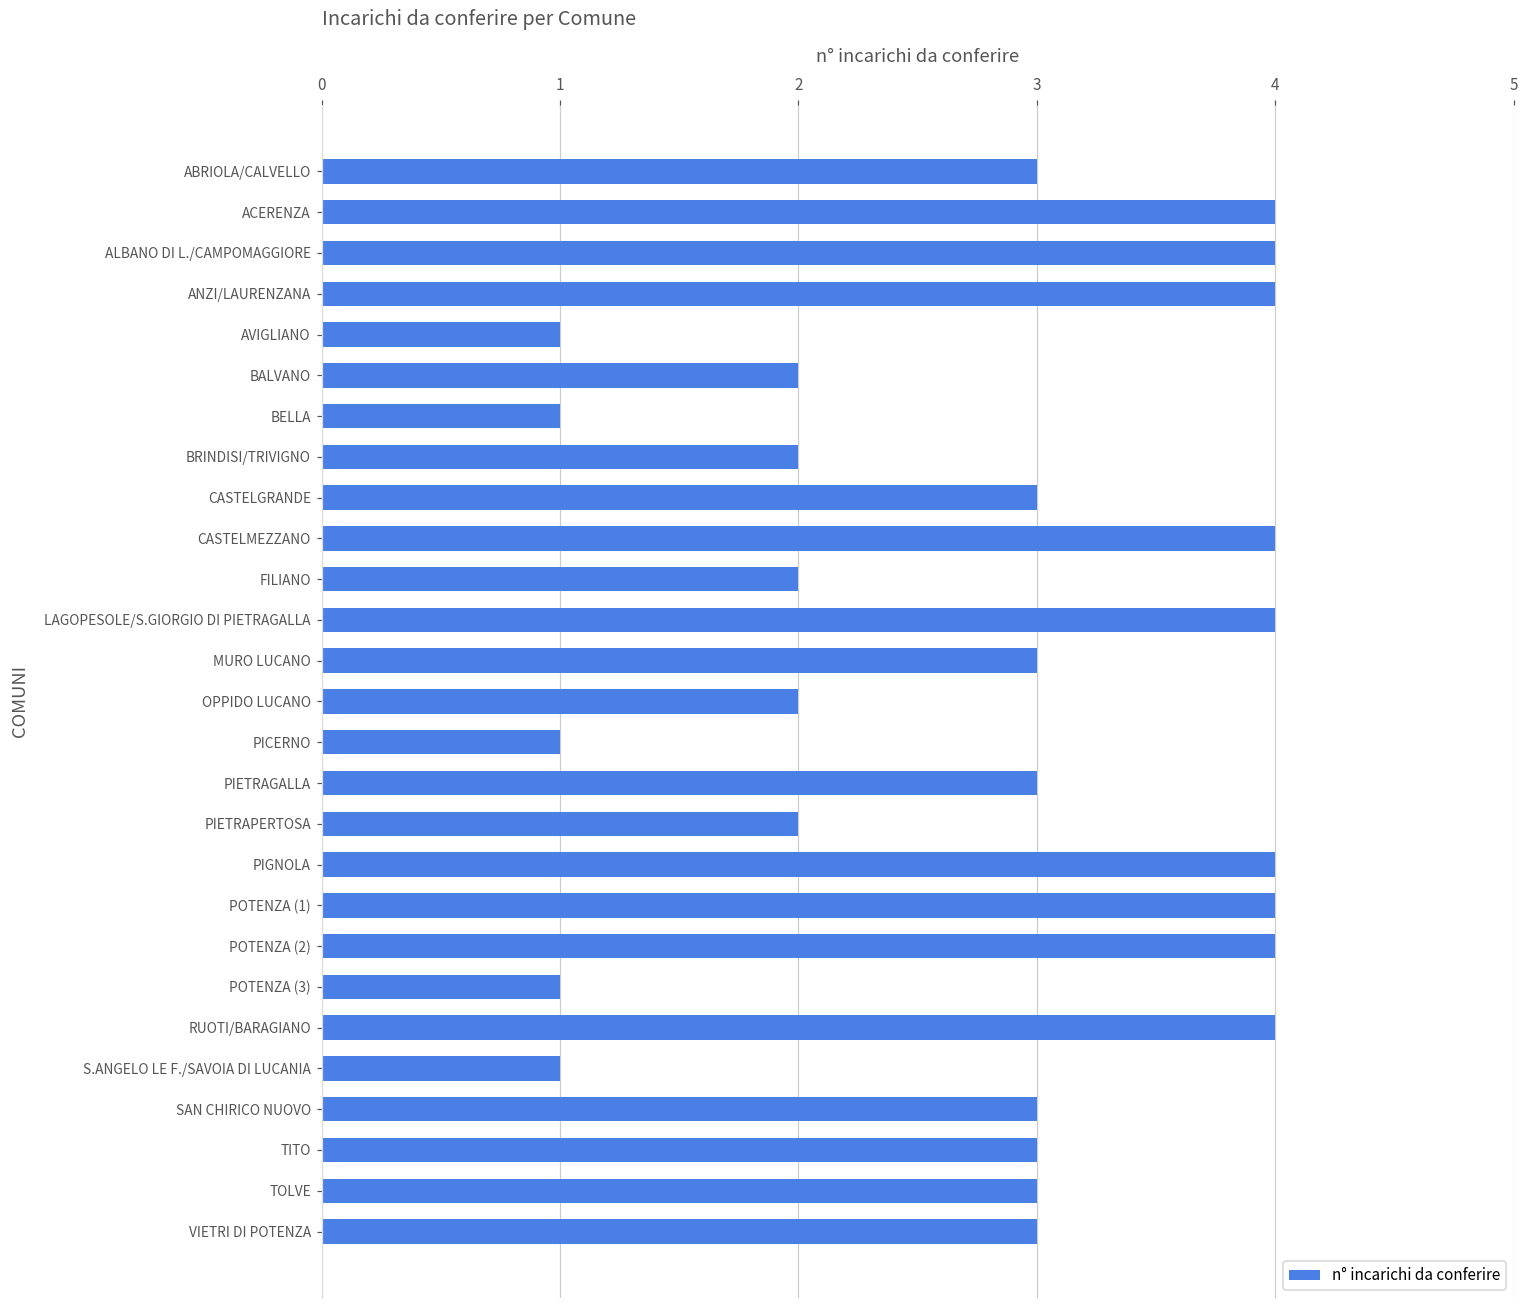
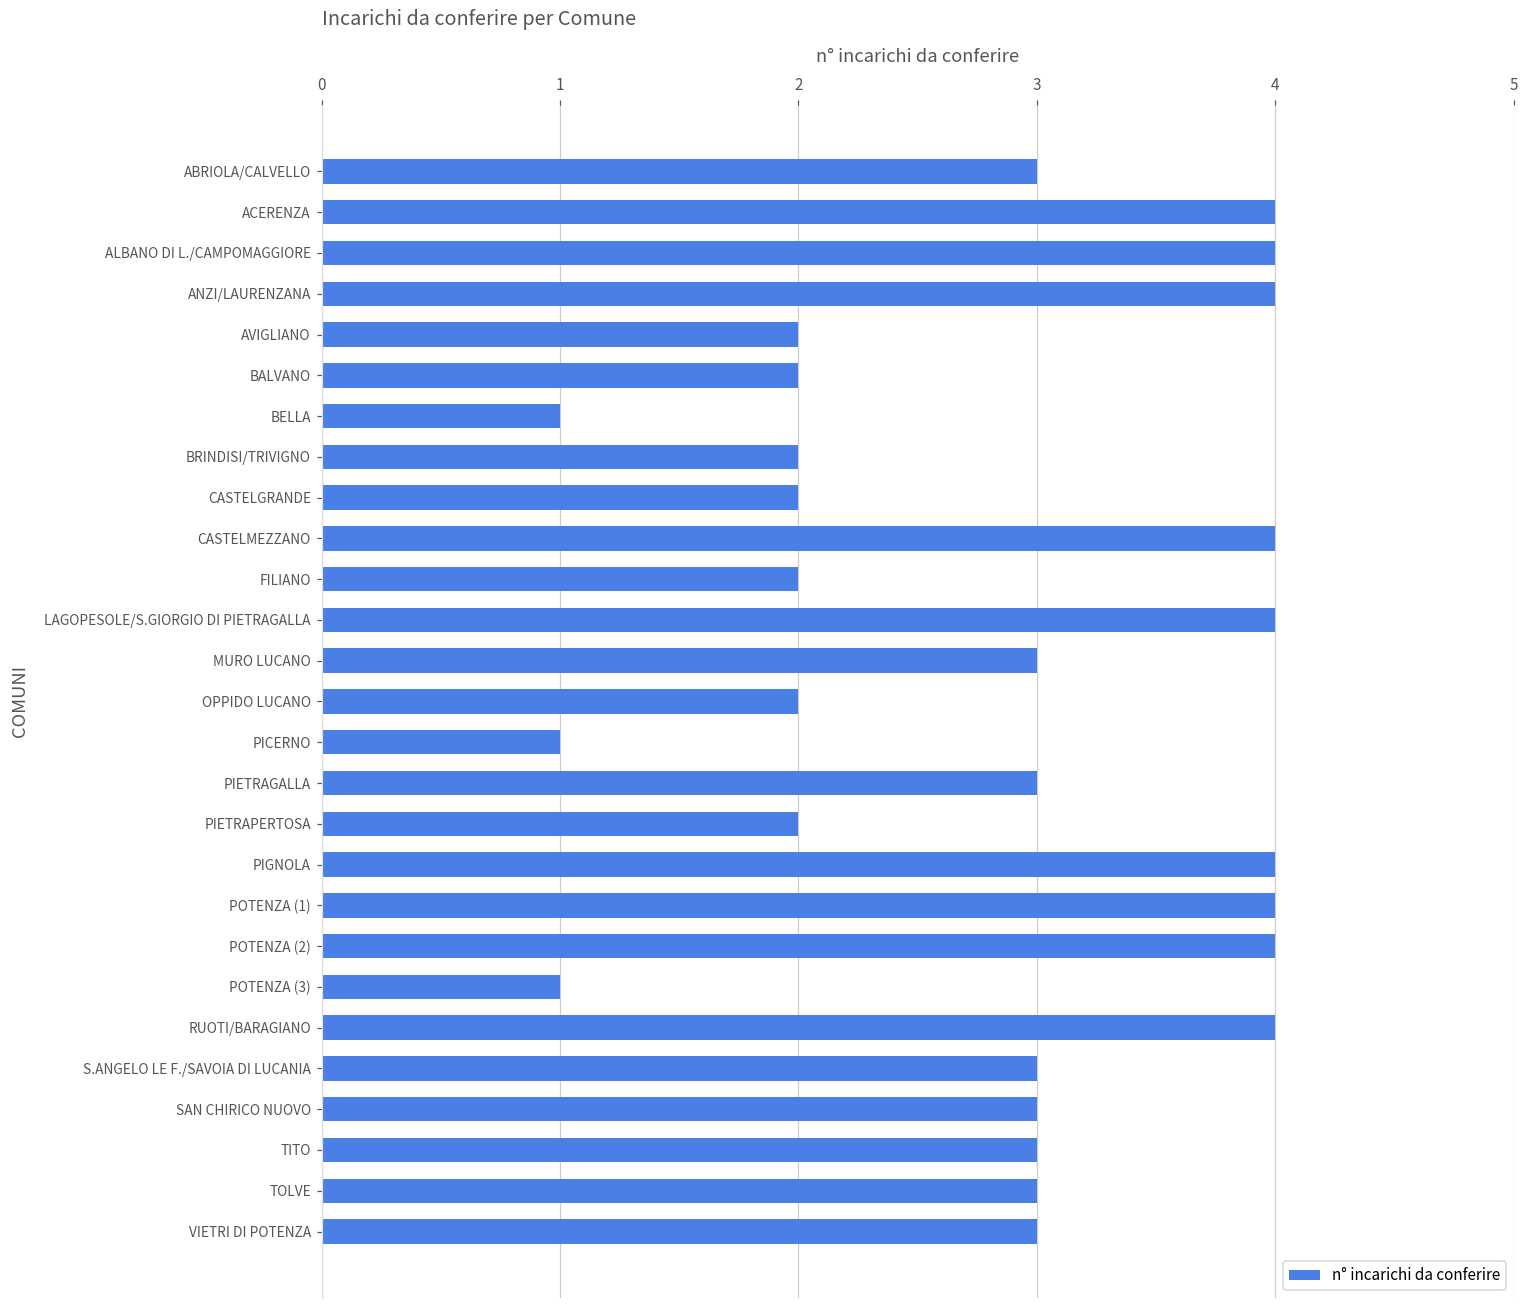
AVIGLIANO: 1 -> 2
CASTELGRANDE: 3 -> 2
S.ANGELO LE F./SAVOIA DI LUCANIA: 1 -> 3
